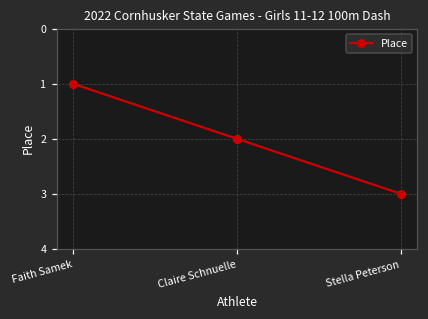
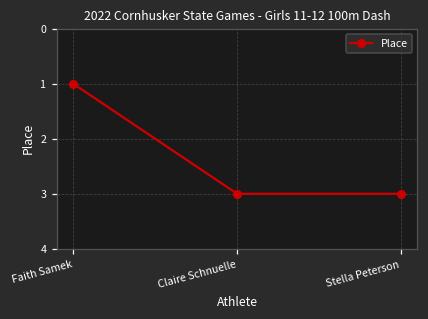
Claire Schnuelle: 2 -> 3
